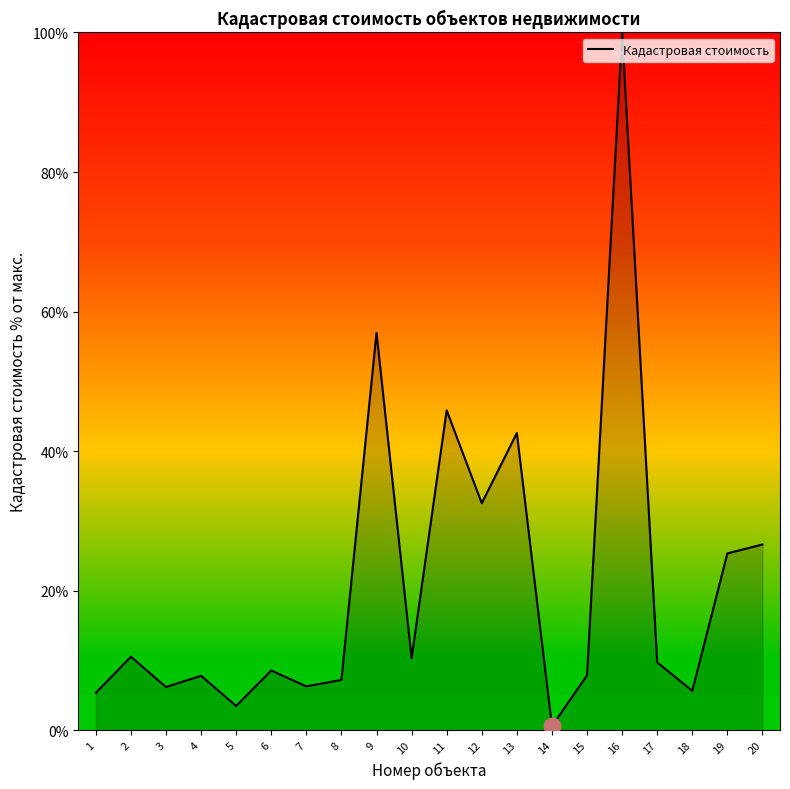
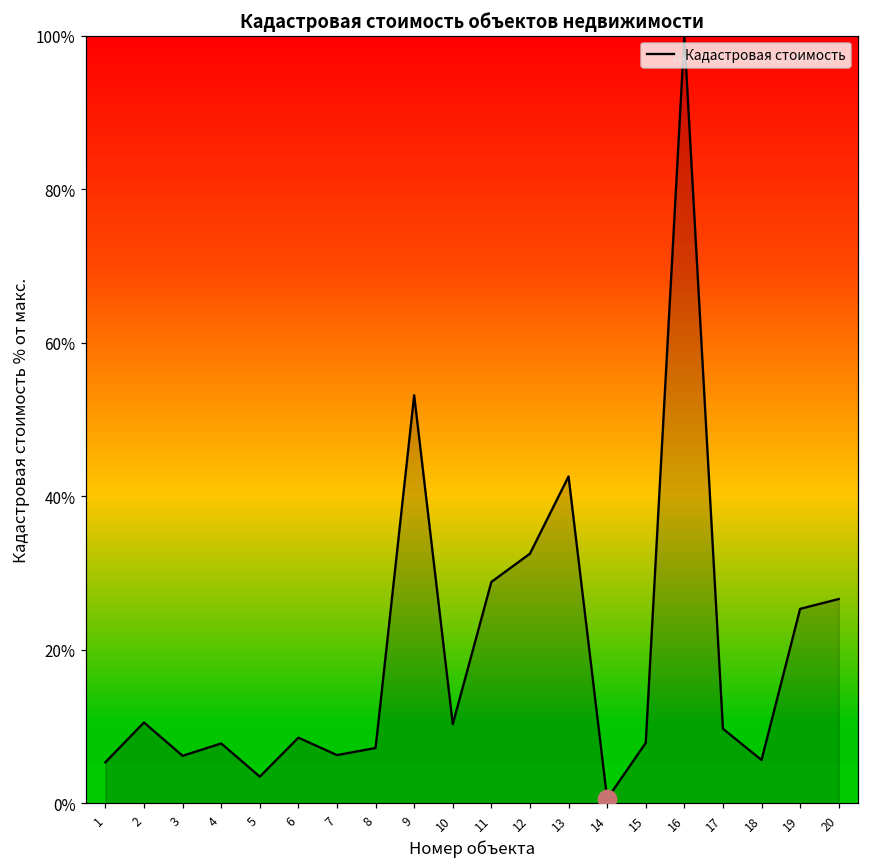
Кадастровая стоимость, 9: 57% -> 53%
Кадастровая стоимость, 11: 46% -> 29%
